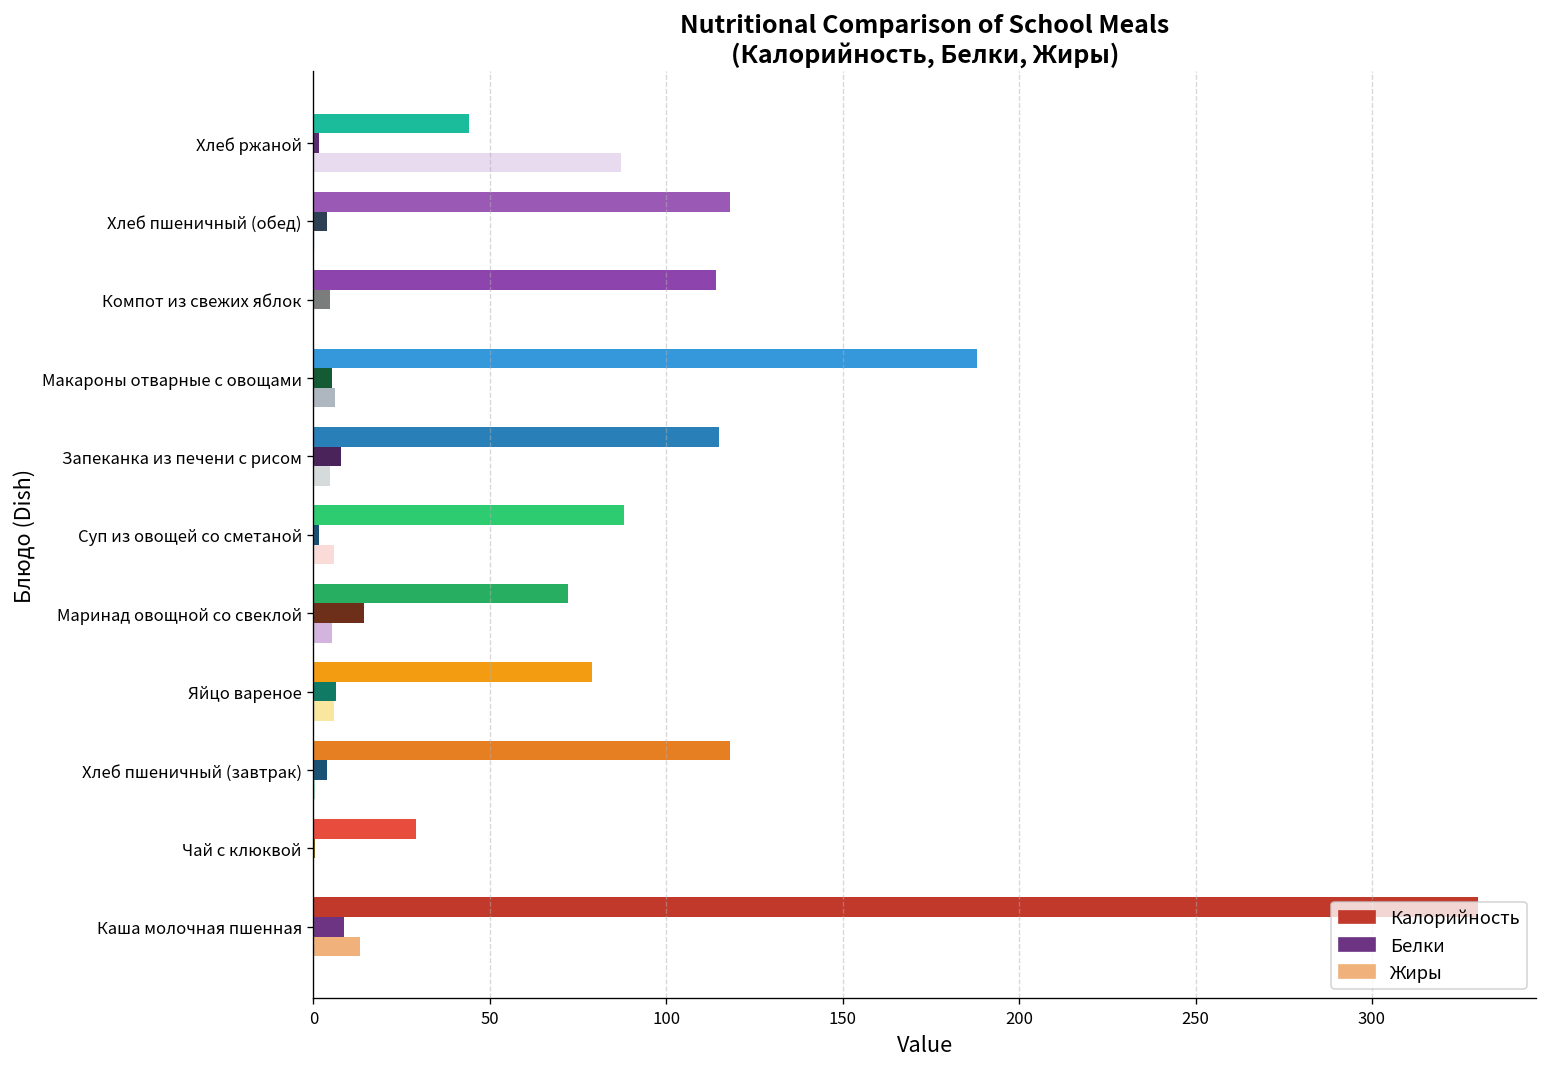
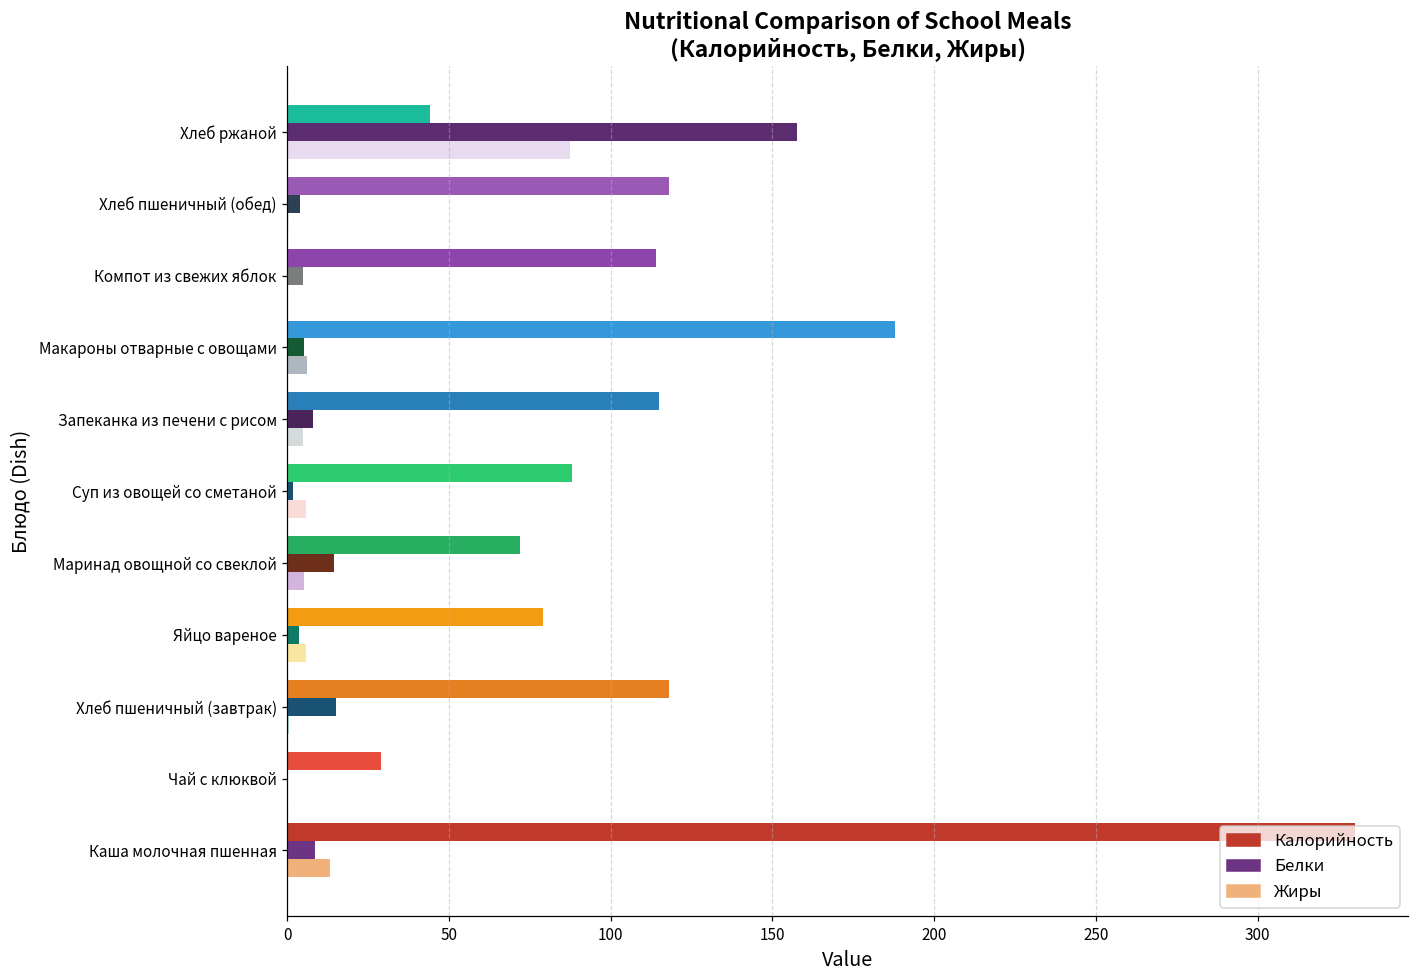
Хлеб ржаной: 2 -> 158
Яйцо вареное: 6 -> 4
Хлеб пшеничный (завтрак): 4 -> 15
